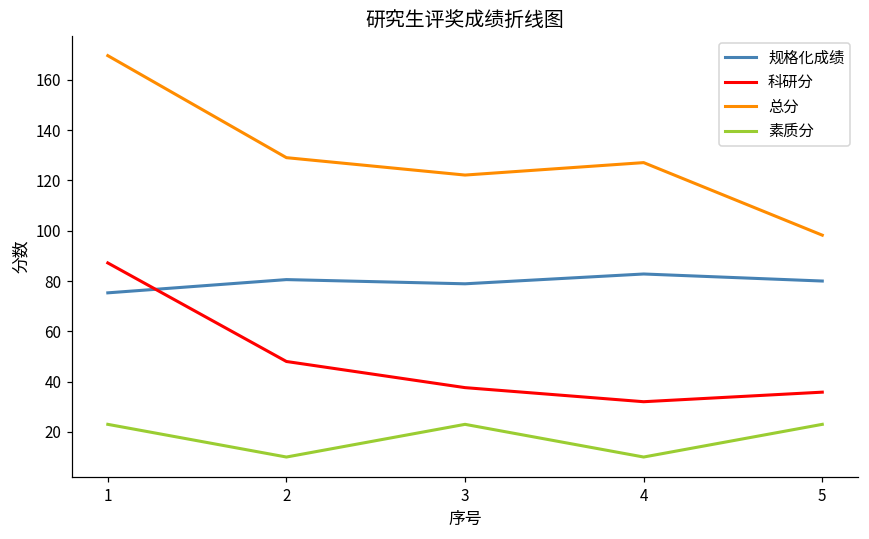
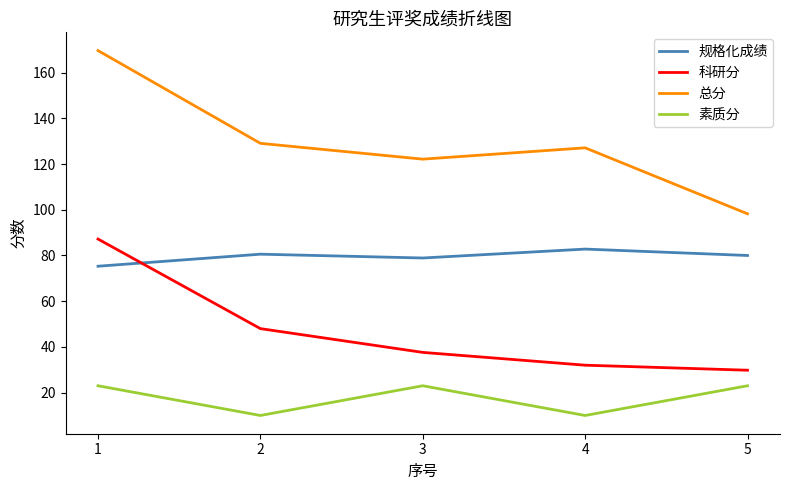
科研分, 5: 36 -> 30
